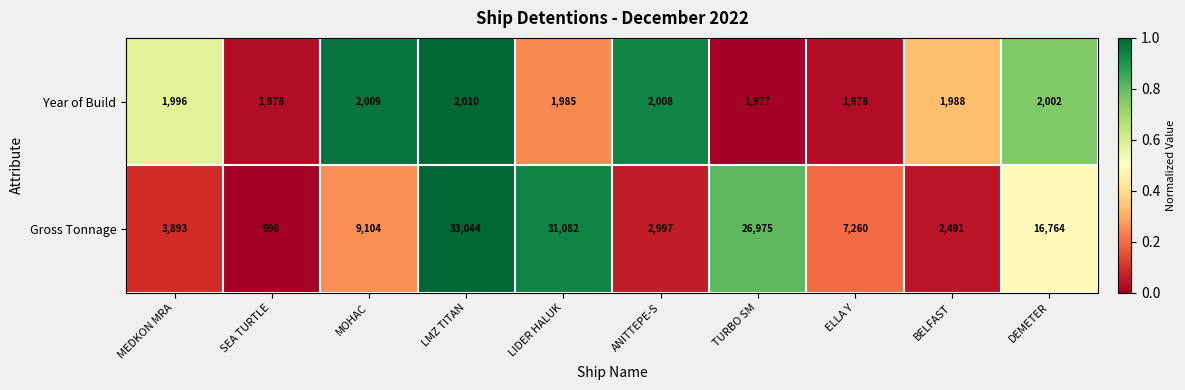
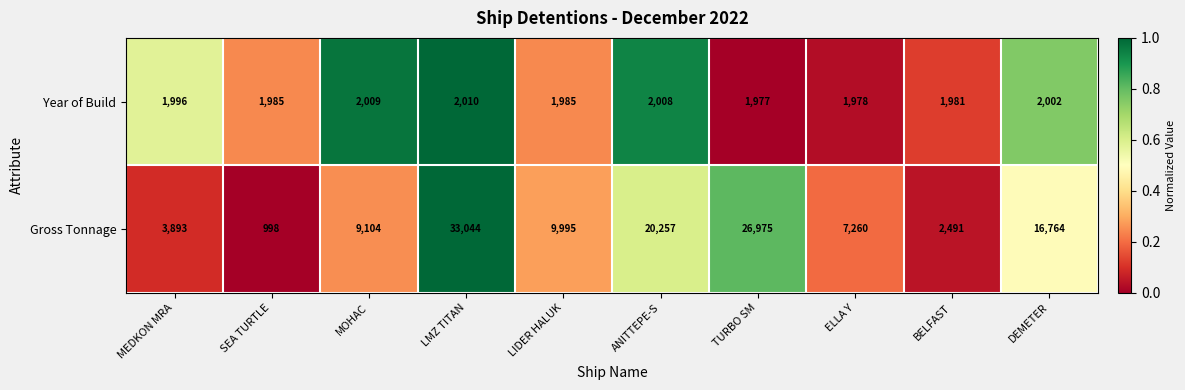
Year of Build, SEA TURTLE: 1,978 -> 1,985
Year of Build, BELFAST: 1,988 -> 1,981
Gross Tonnage, LIDER HALUK: 31,082 -> 9,995
Gross Tonnage, ANITTEPE-S: 2,997 -> 20,257
